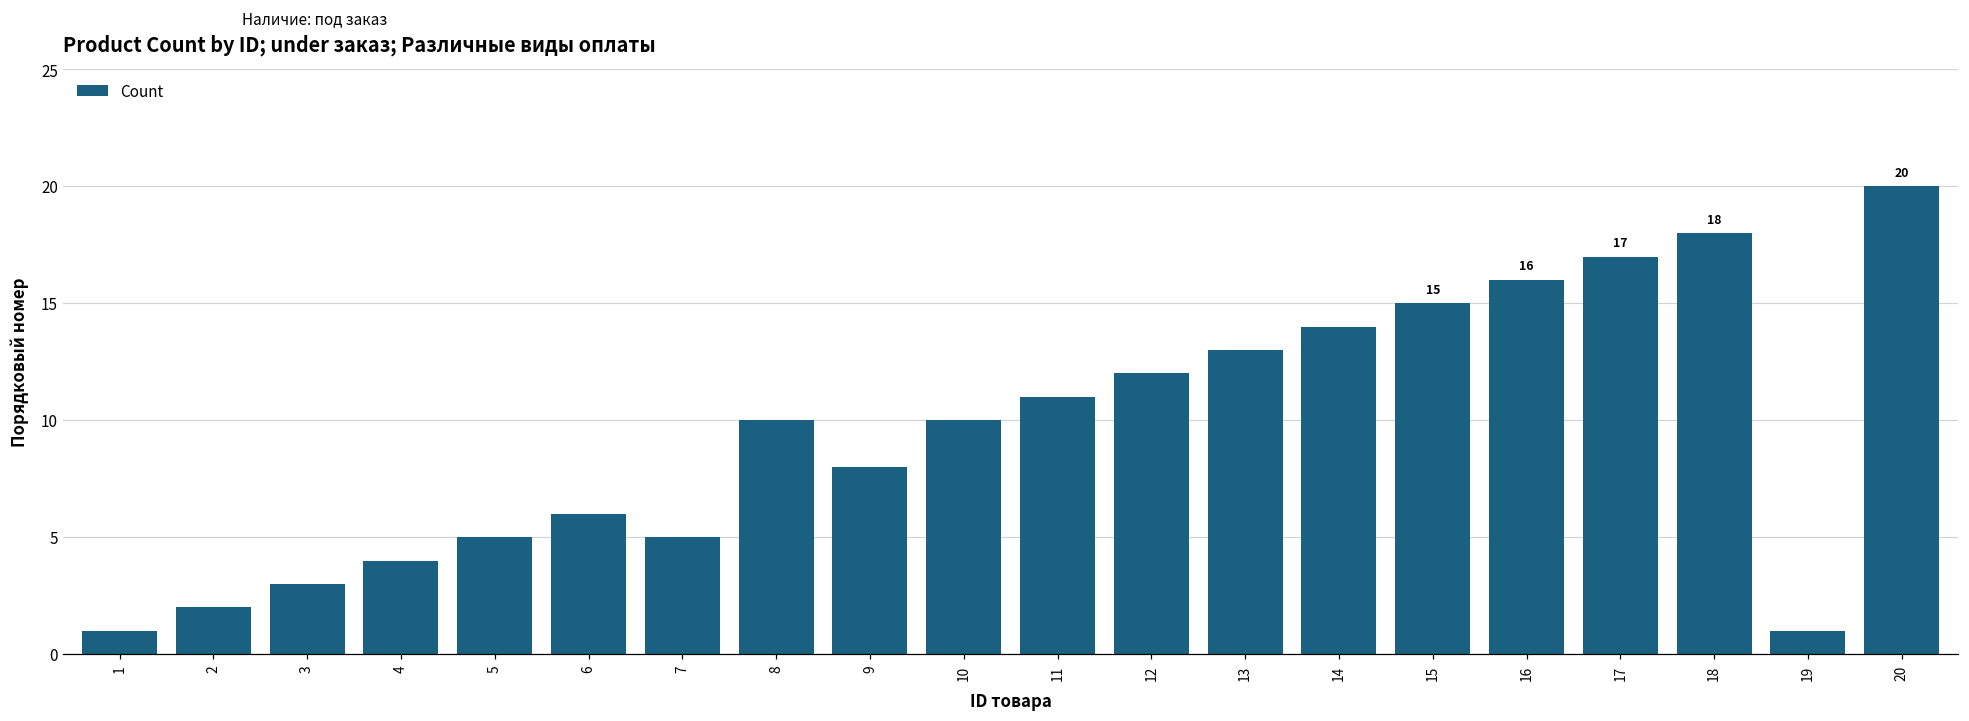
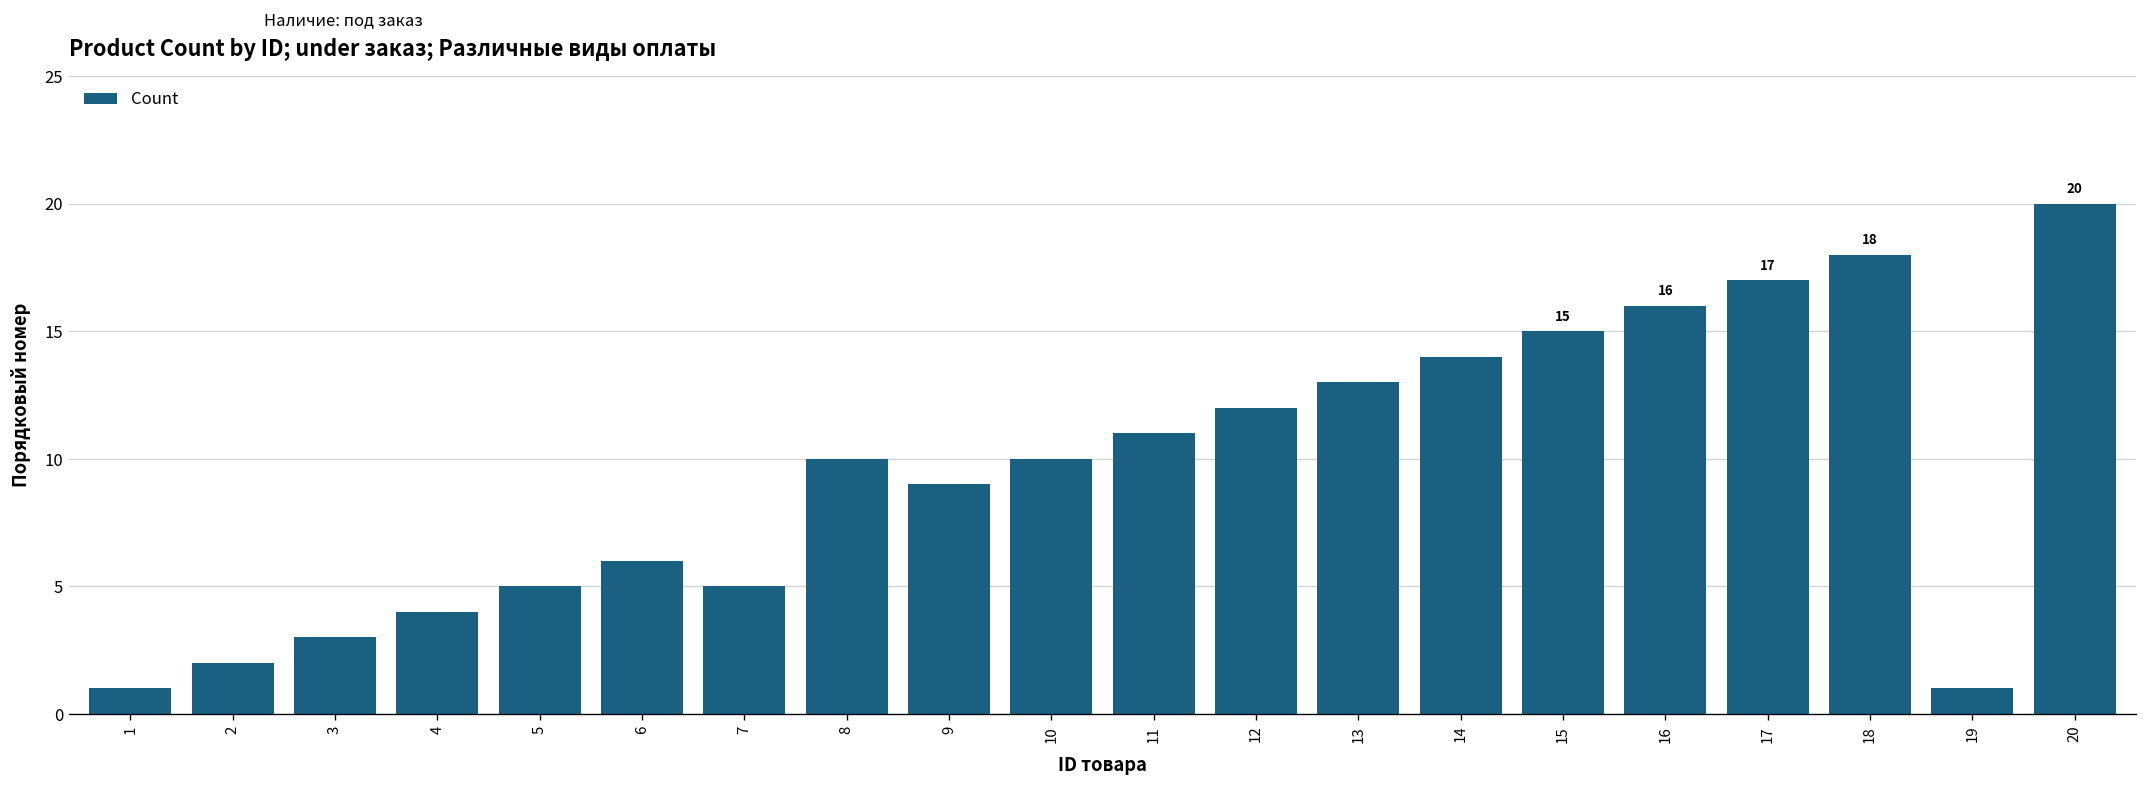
9: 8 -> 9
